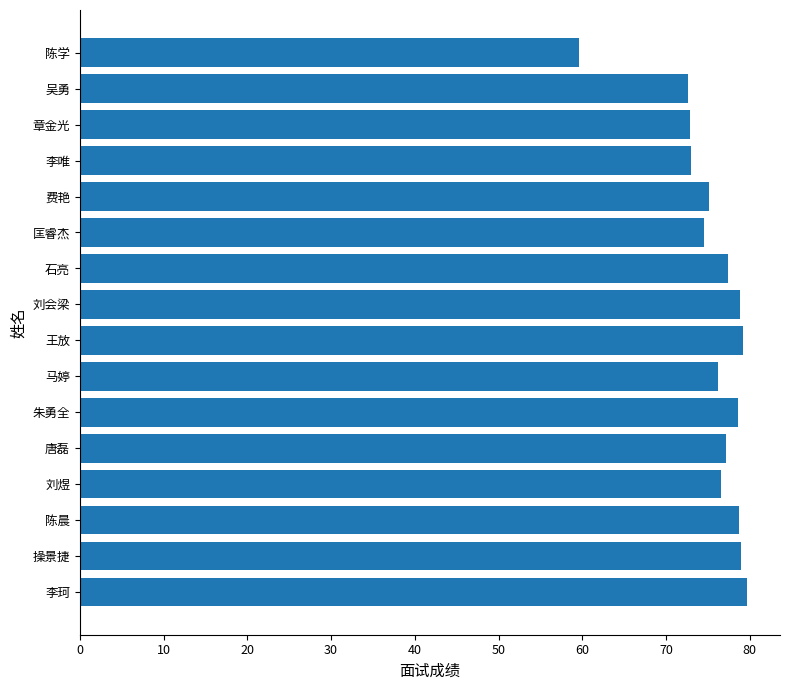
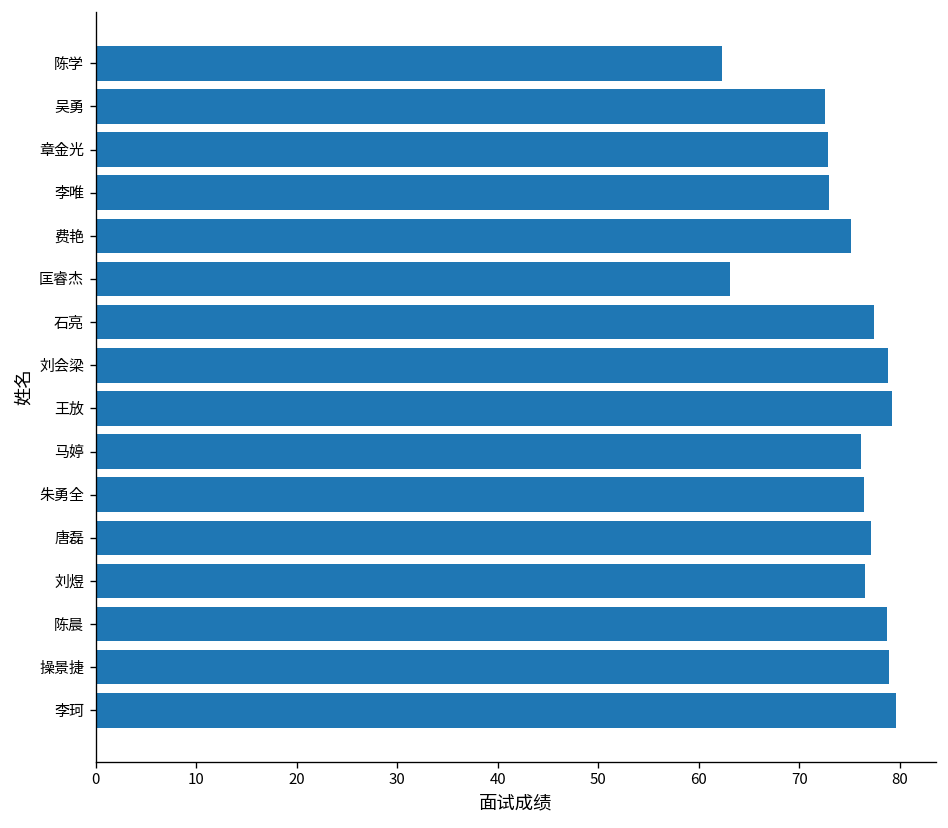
陈学: 60 -> 62
匡睿杰: 74 -> 63
朱勇全: 79 -> 76
